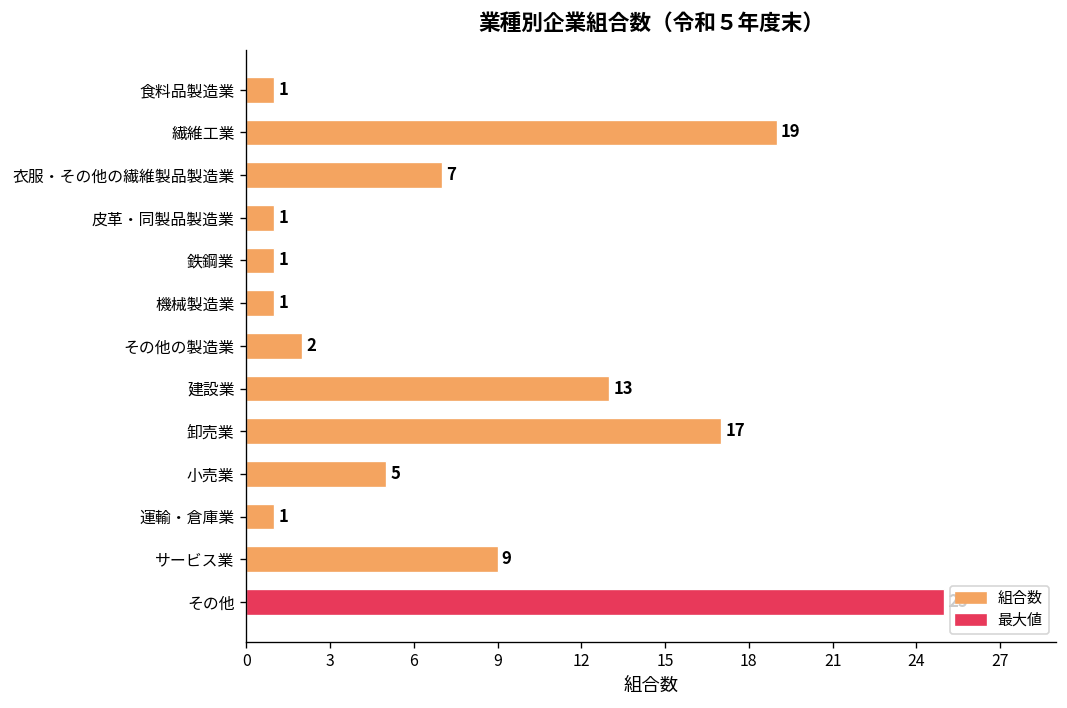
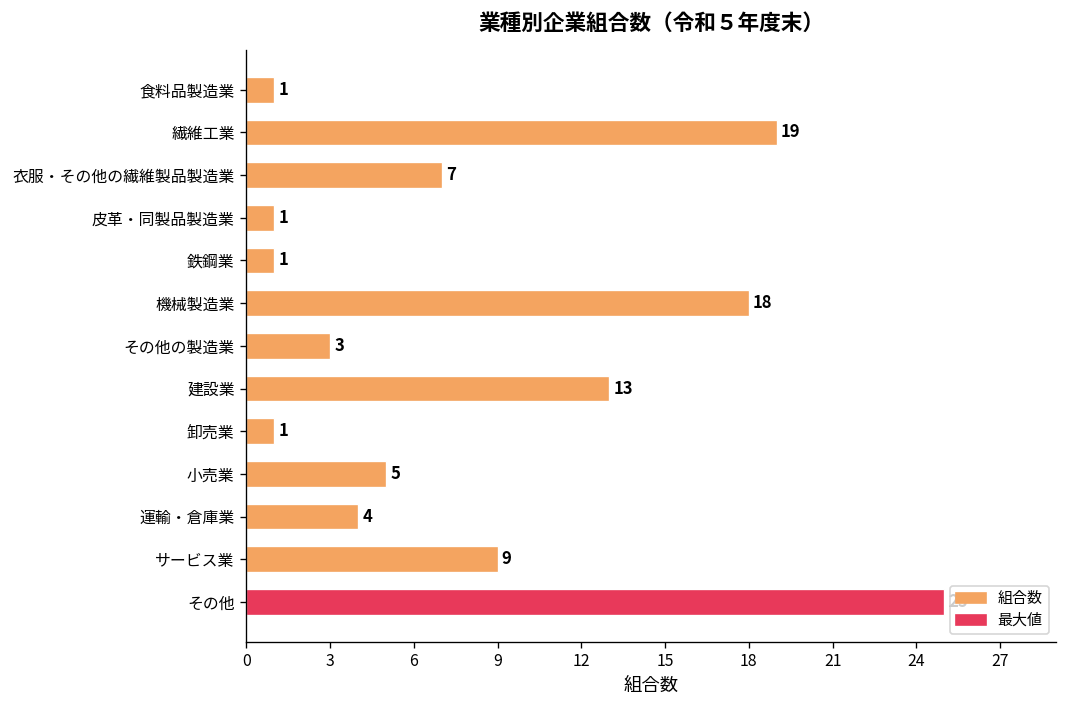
機械製造業: 1 -> 18
その他の製造業: 2 -> 3
卸売業: 17 -> 1
運輸・倉庫業: 1 -> 4
